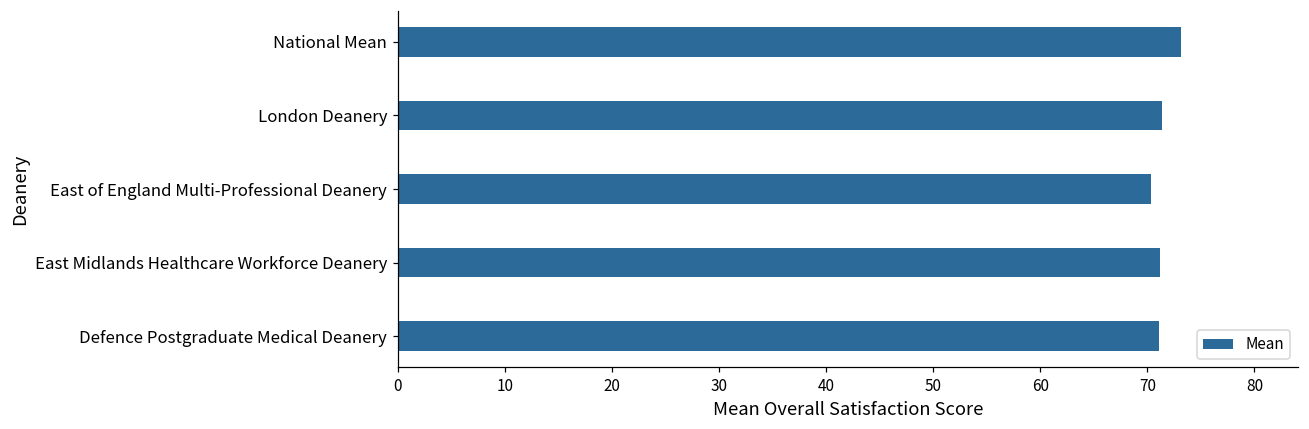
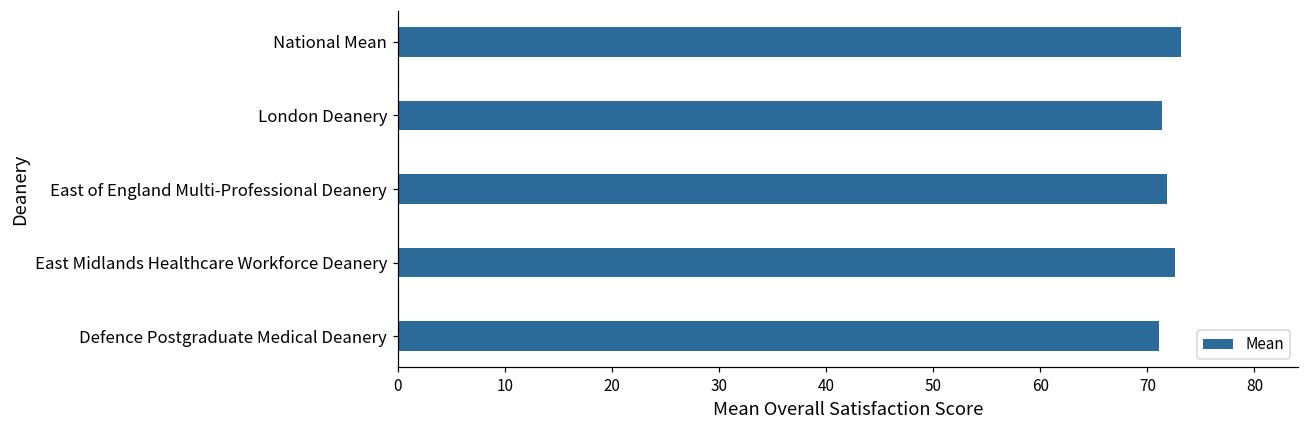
East of England Multi-Professional Deanery: 70 -> 72
East Midlands Healthcare Workforce Deanery: 71 -> 73
